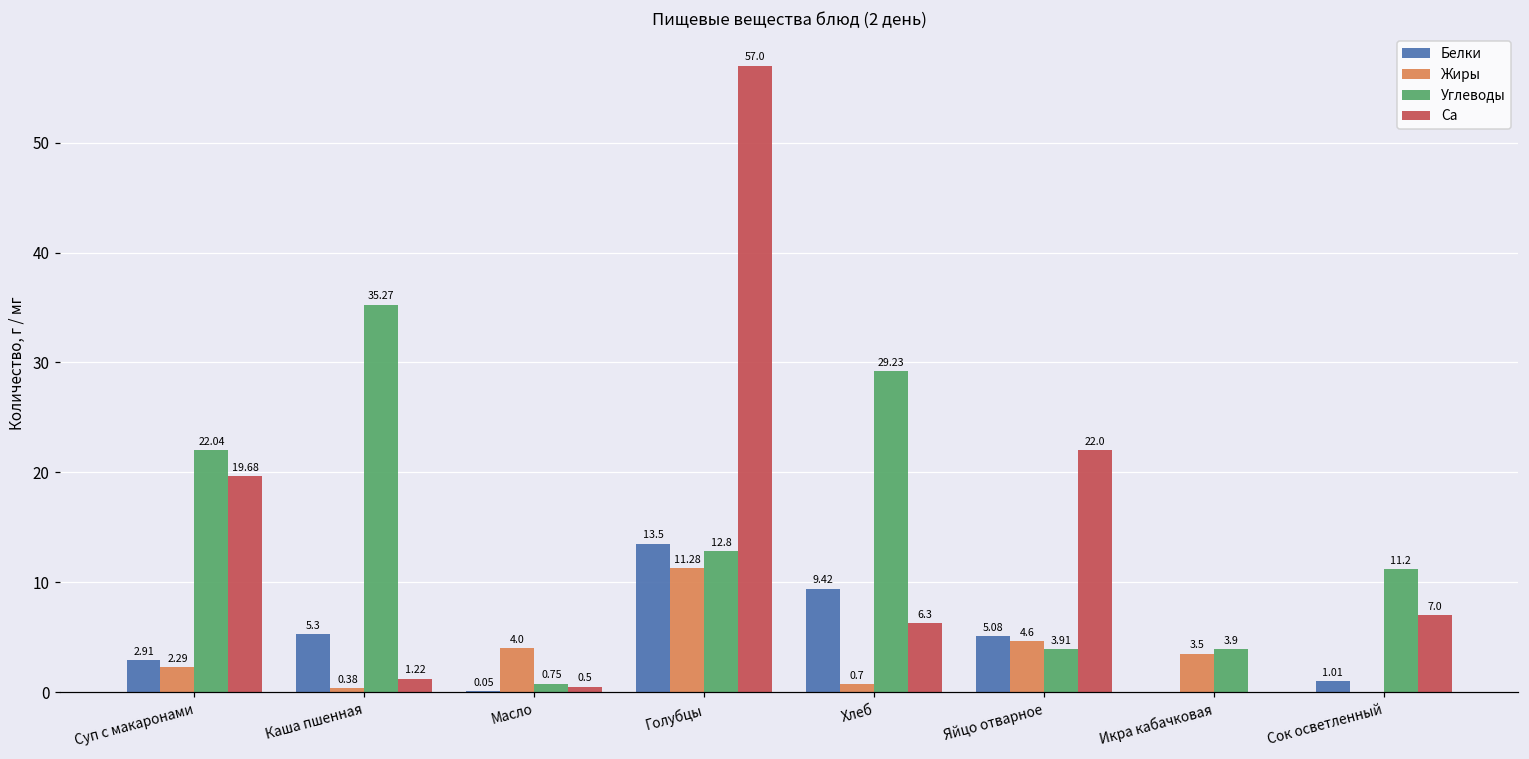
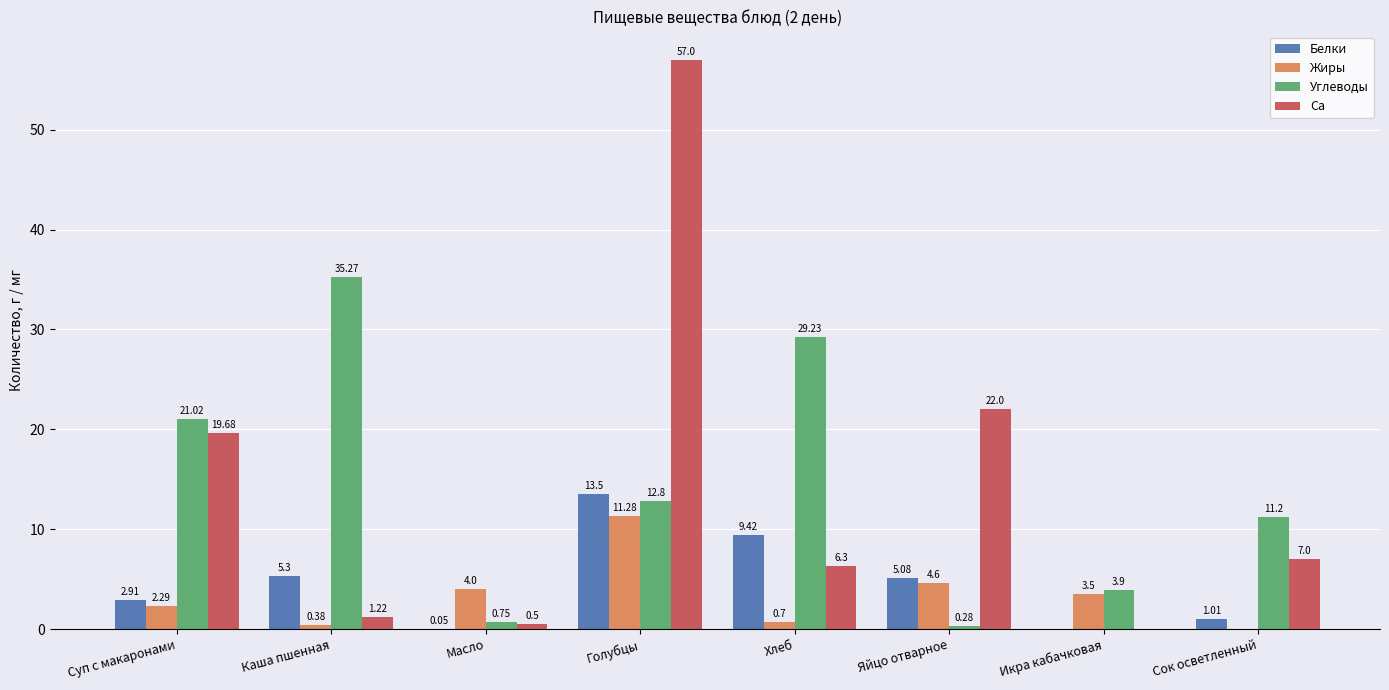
Углеводы, Суп с макаронами: 22.04 -> 21.02
Углеводы, Яйцо отварное: 3.91 -> 0.28
